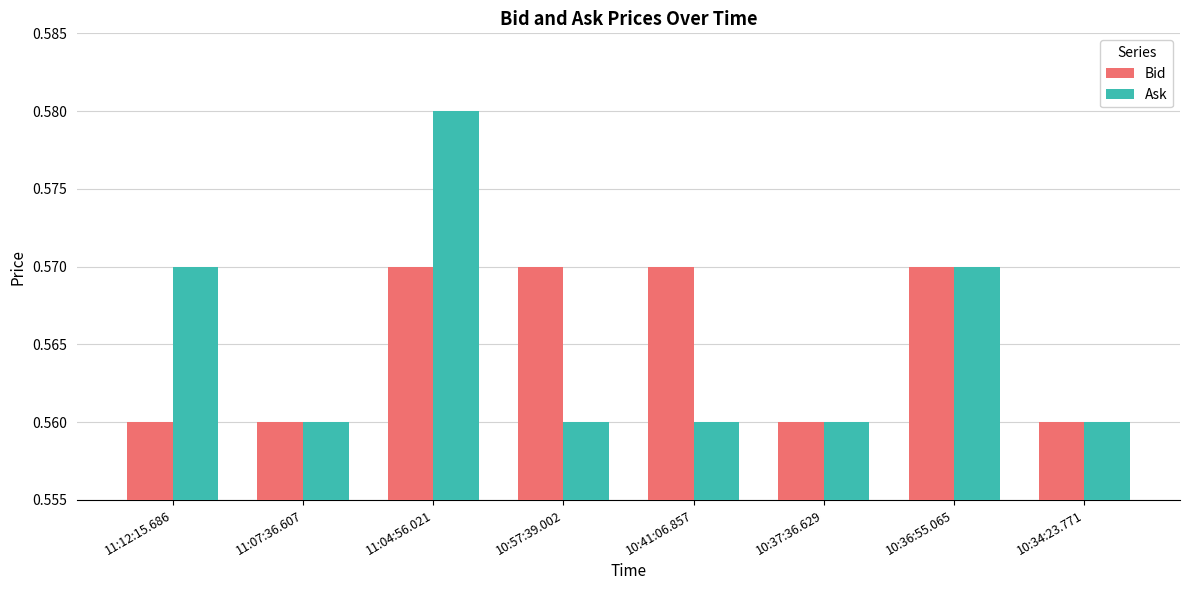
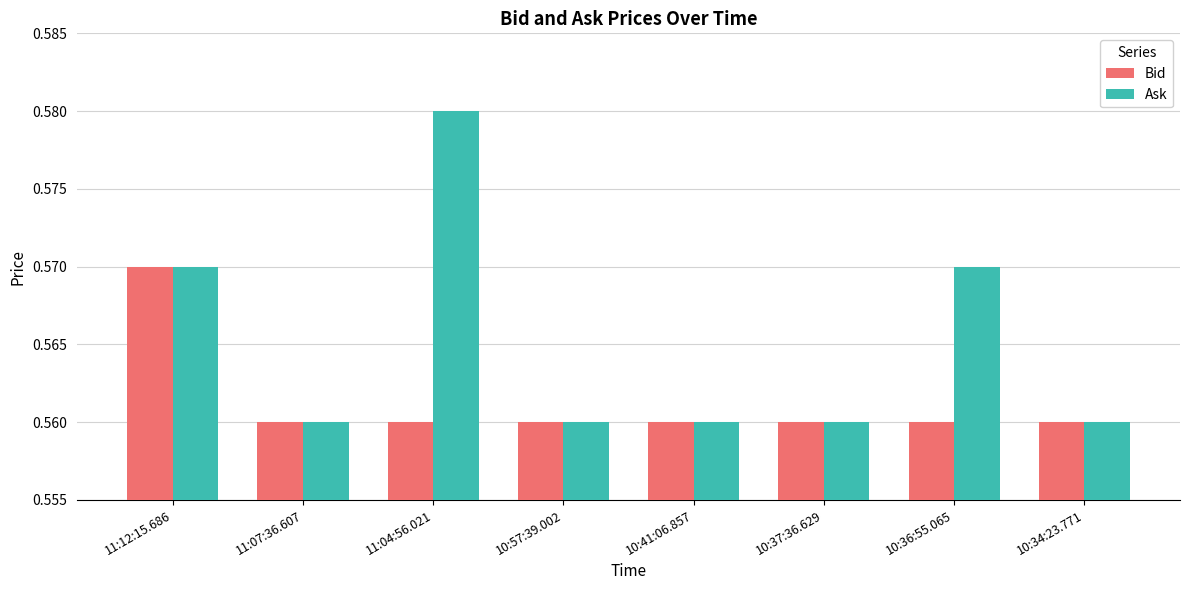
Bid, 11:12:15.686: 0.56 -> 0.57
Bid, 11:04:56.021: 0.57 -> 0.56
Bid, 10:57:39.002: 0.57 -> 0.56
Bid, 10:41:06.857: 0.57 -> 0.56
Bid, 10:36:55.065: 0.57 -> 0.56
